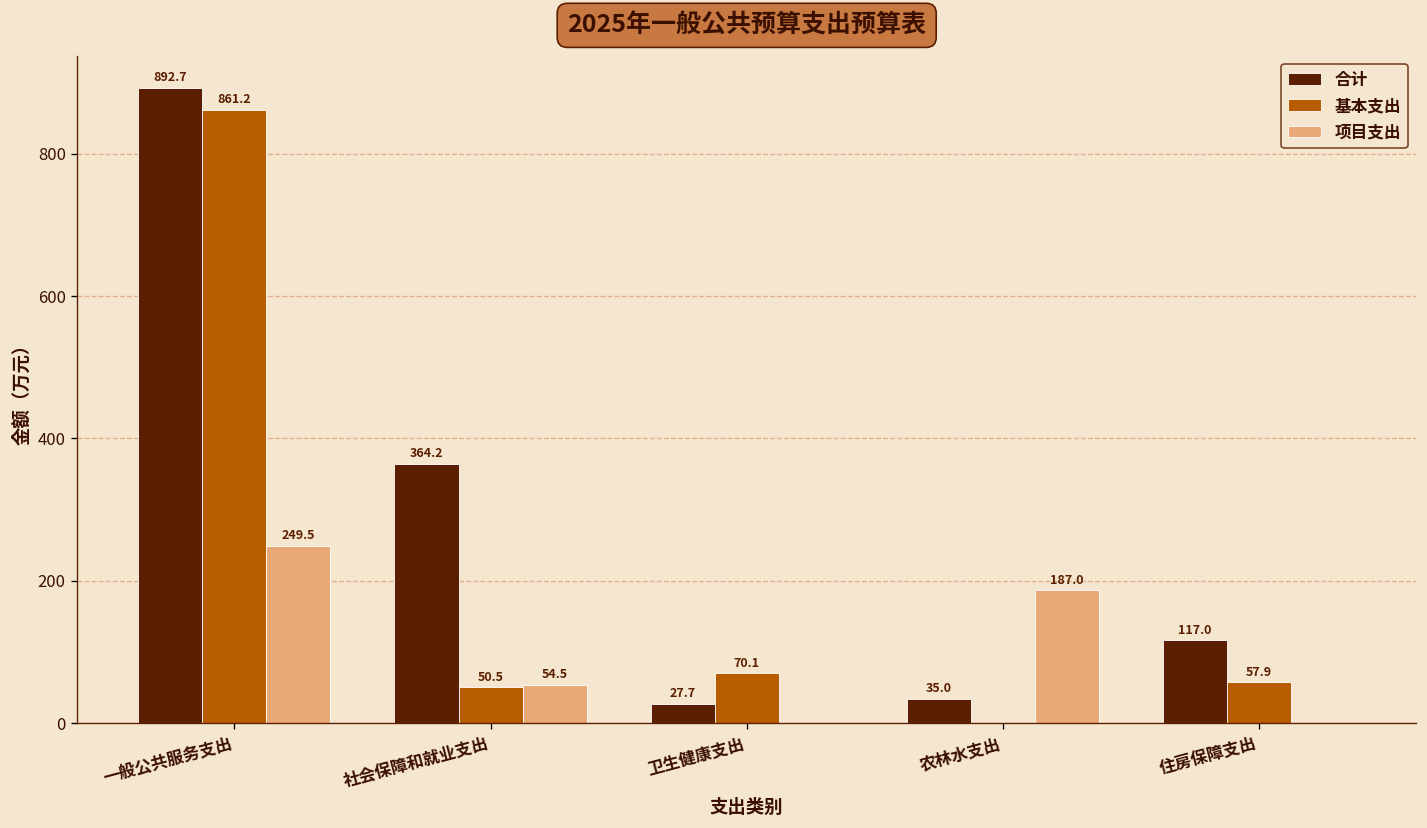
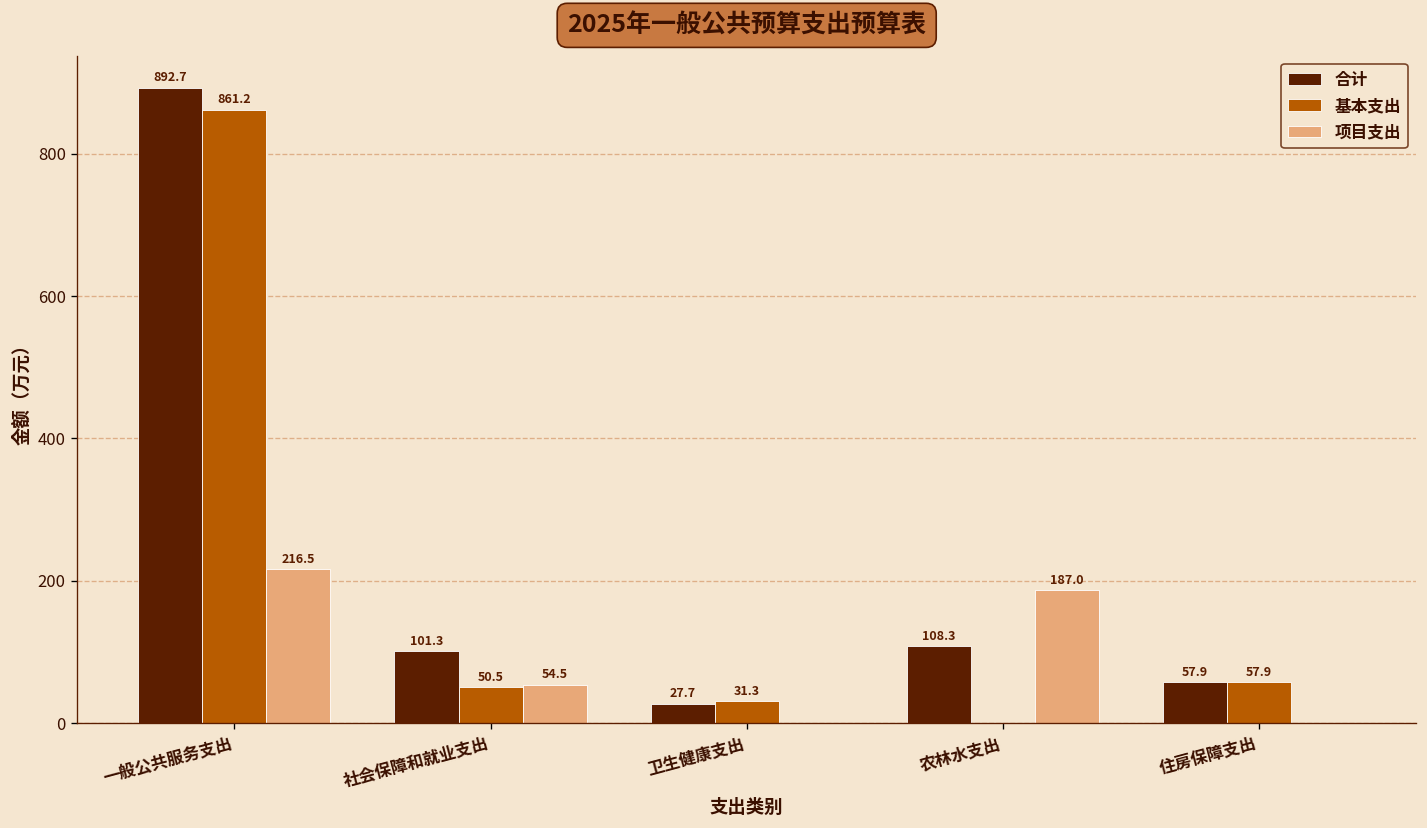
项目支出, 一般公共服务支出: 249.5 -> 216.5
合计, 社会保障和就业支出: 364.2 -> 101.3
基本支出, 卫生健康支出: 70.1 -> 31.3
合计, 农林水支出: 35.0 -> 108.3
合计, 住房保障支出: 117.0 -> 57.9
